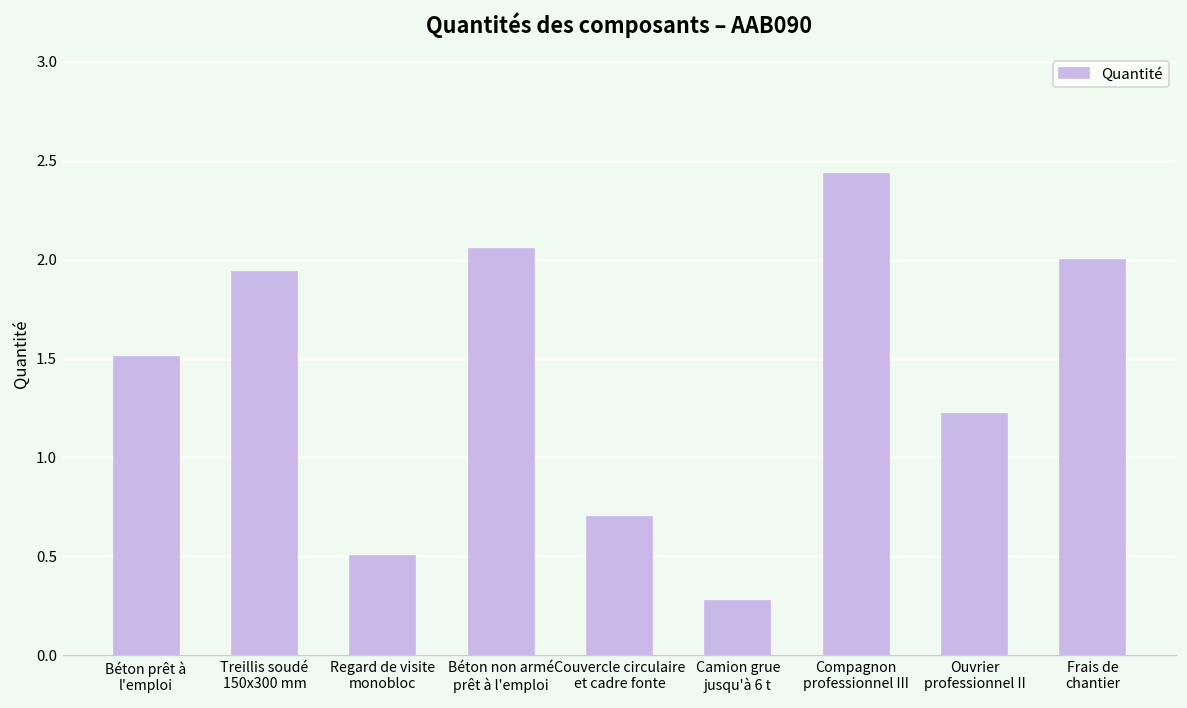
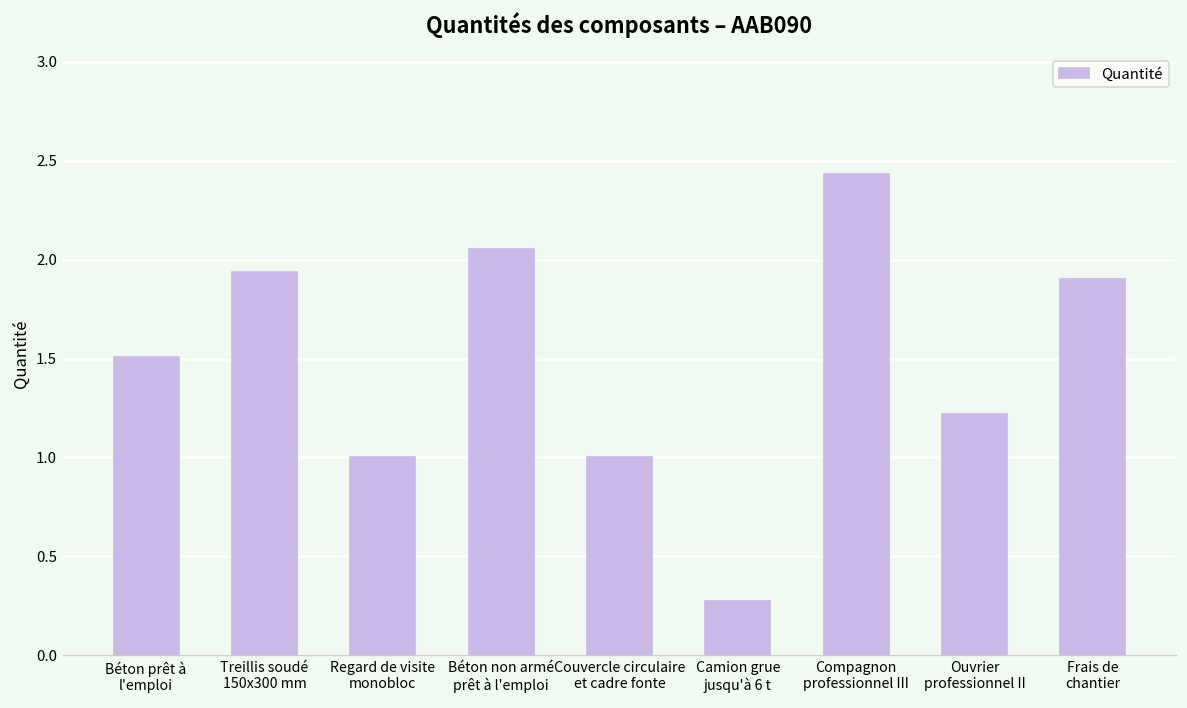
Regard de visite monobloc: 0.5 -> 1.0
Couvercle circulaire et cadre fonte: 0.7 -> 1.0
Frais de chantier: 2.0 -> 1.9
